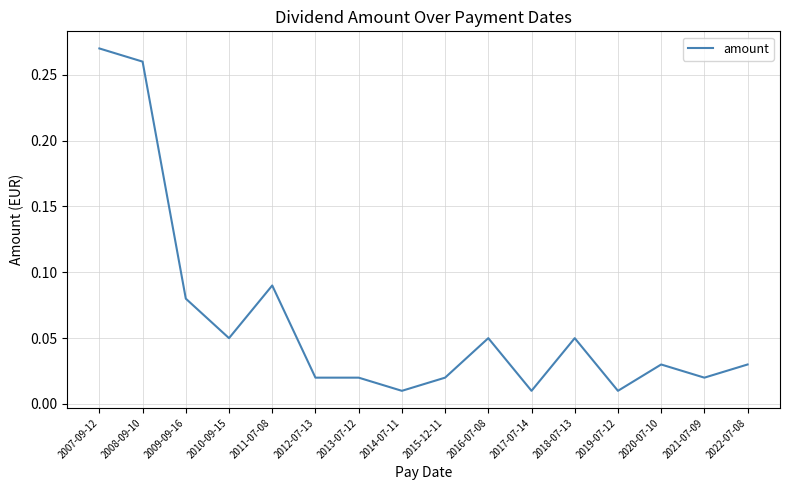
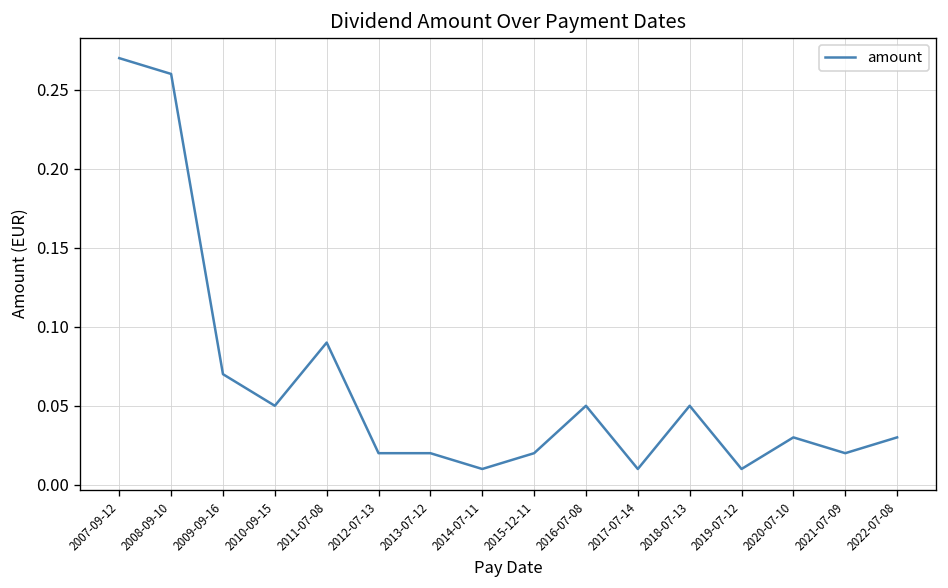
2009-09-16: 0.08 -> 0.07
